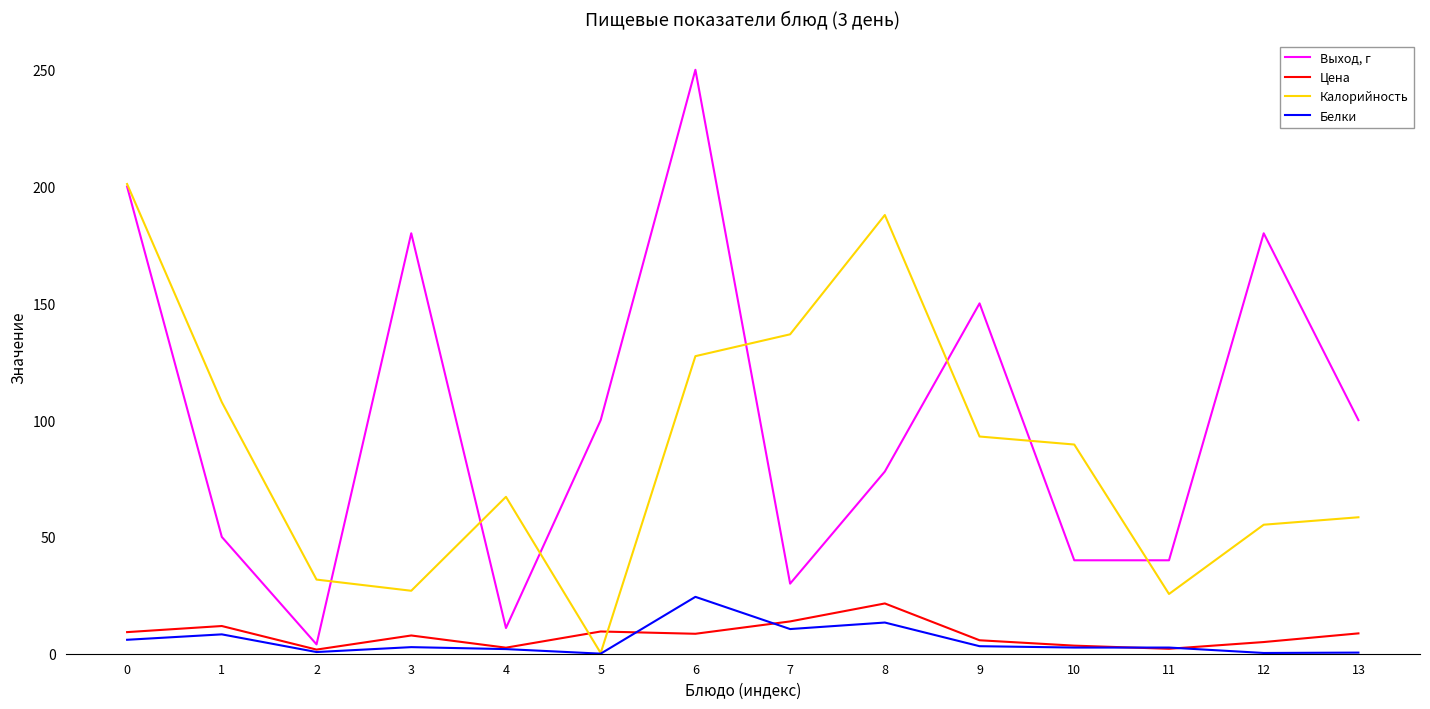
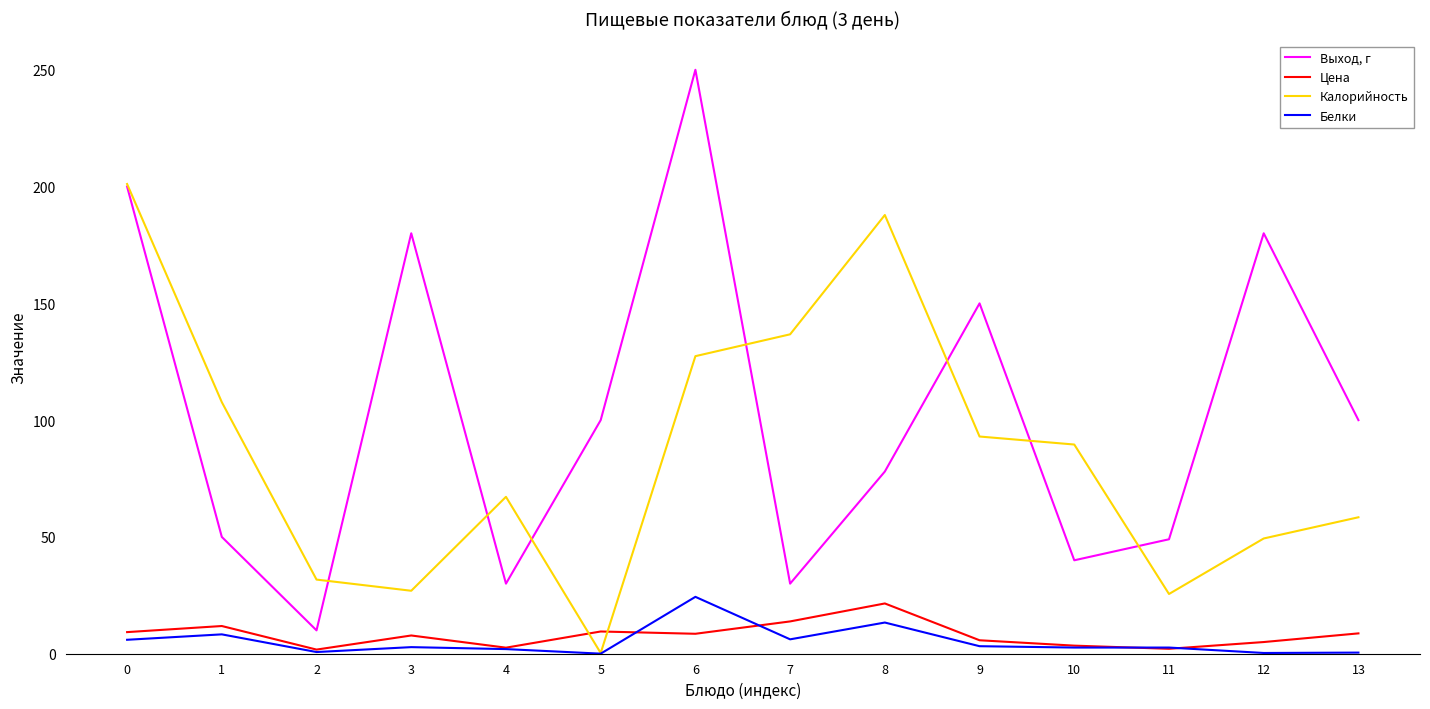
Выход, г, 2: 4 -> 10
Выход, г, 4: 11 -> 30
Белки, 7: 11 -> 6
Выход, г, 11: 40 -> 49
Калорийность, 12: 55 -> 49
